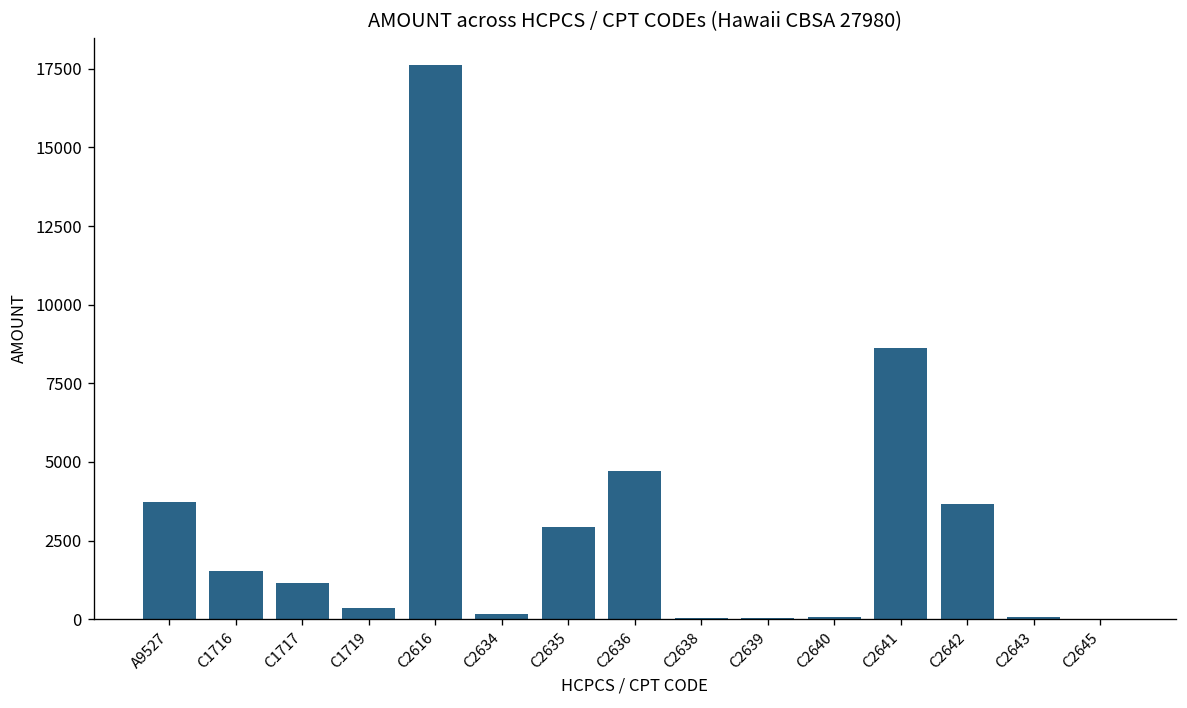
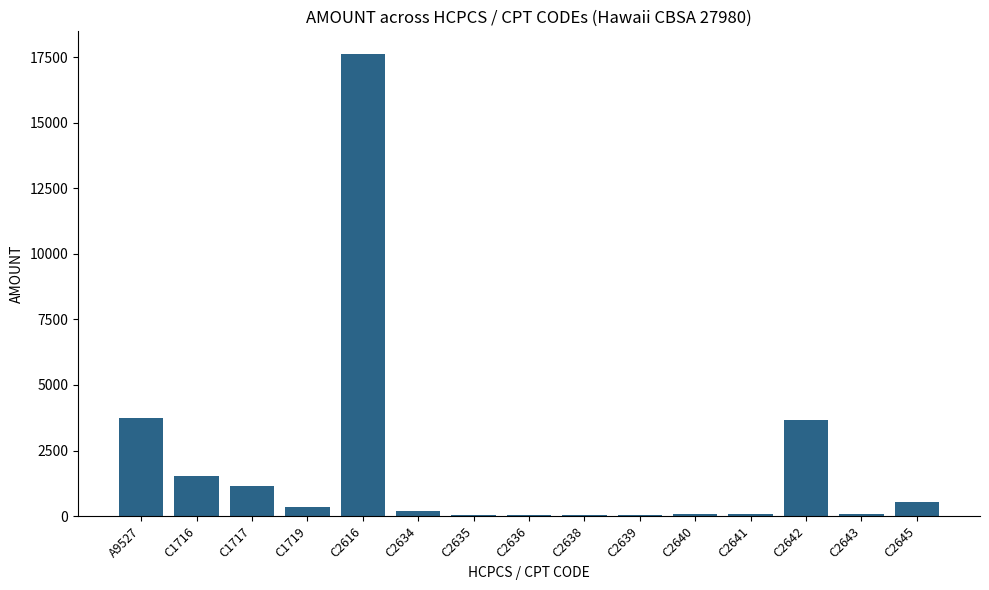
C2635: 2900 -> 100
C2636: 4700 -> 100
C2641: 8600 -> 100
C2645: 0 -> 500
